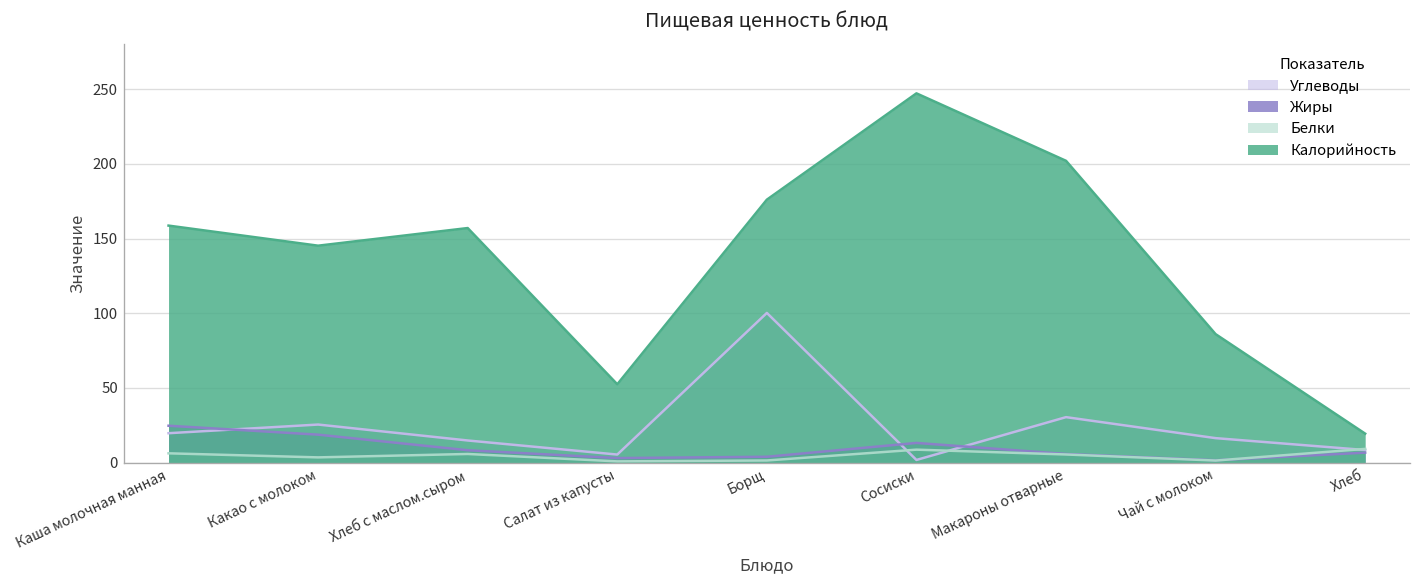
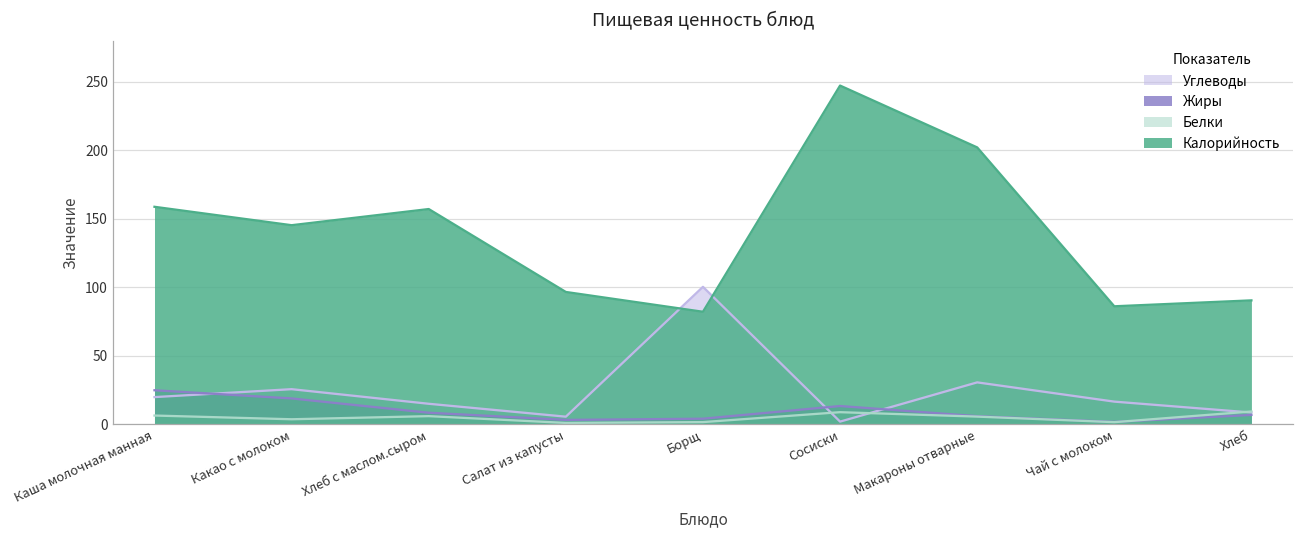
Калорийность, Салат из капусты: 52 -> 96
Калорийность, Борщ: 176 -> 82
Калорийность, Хлеб: 19 -> 90
